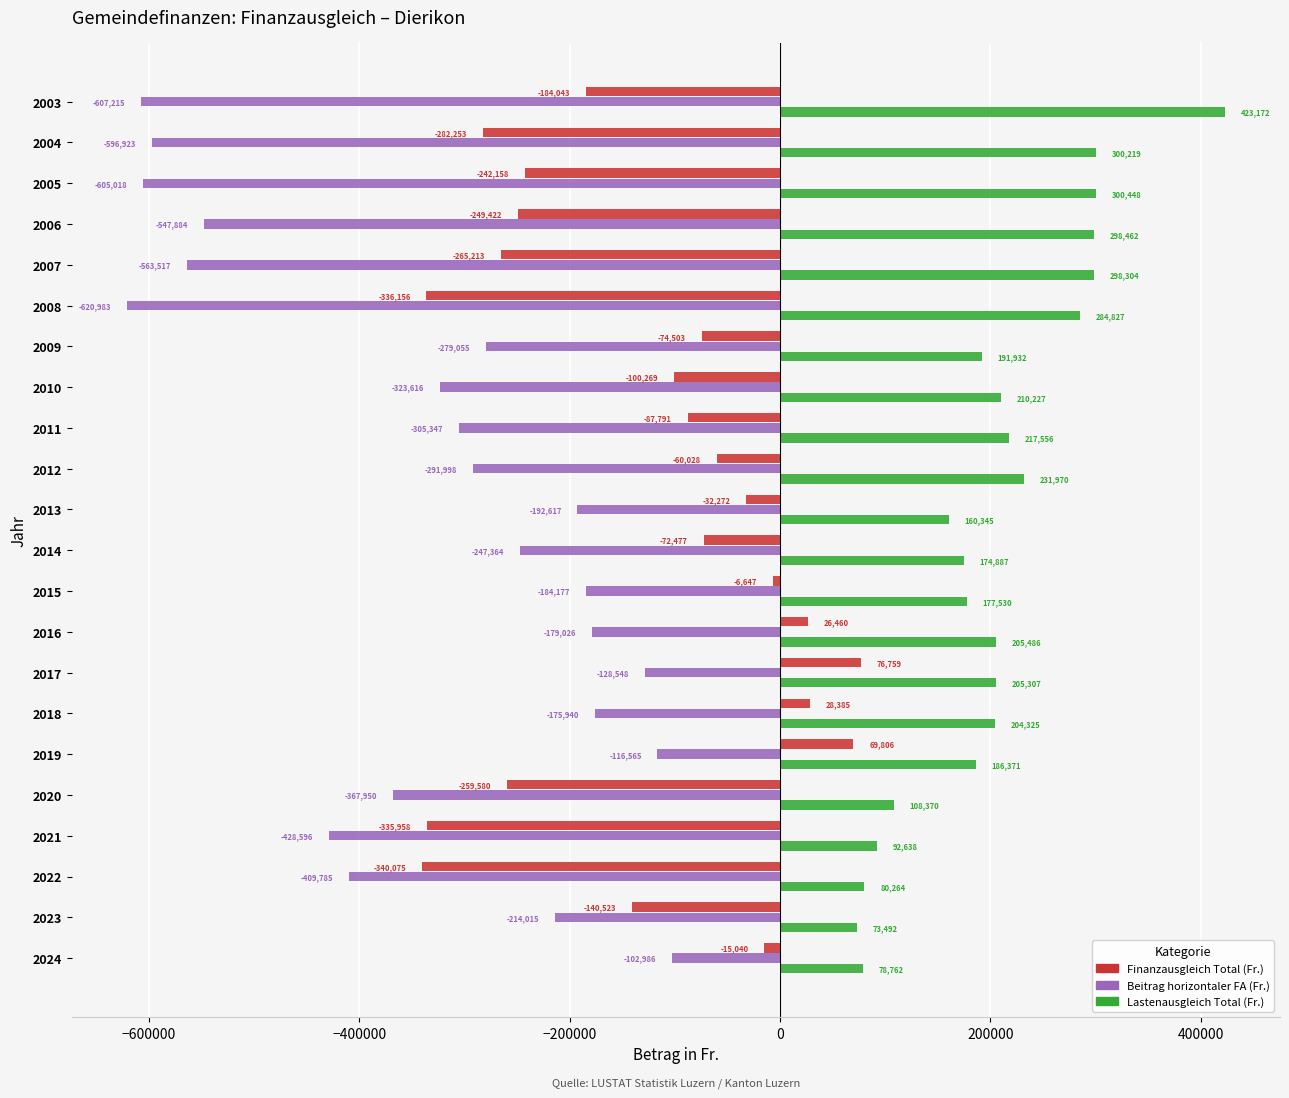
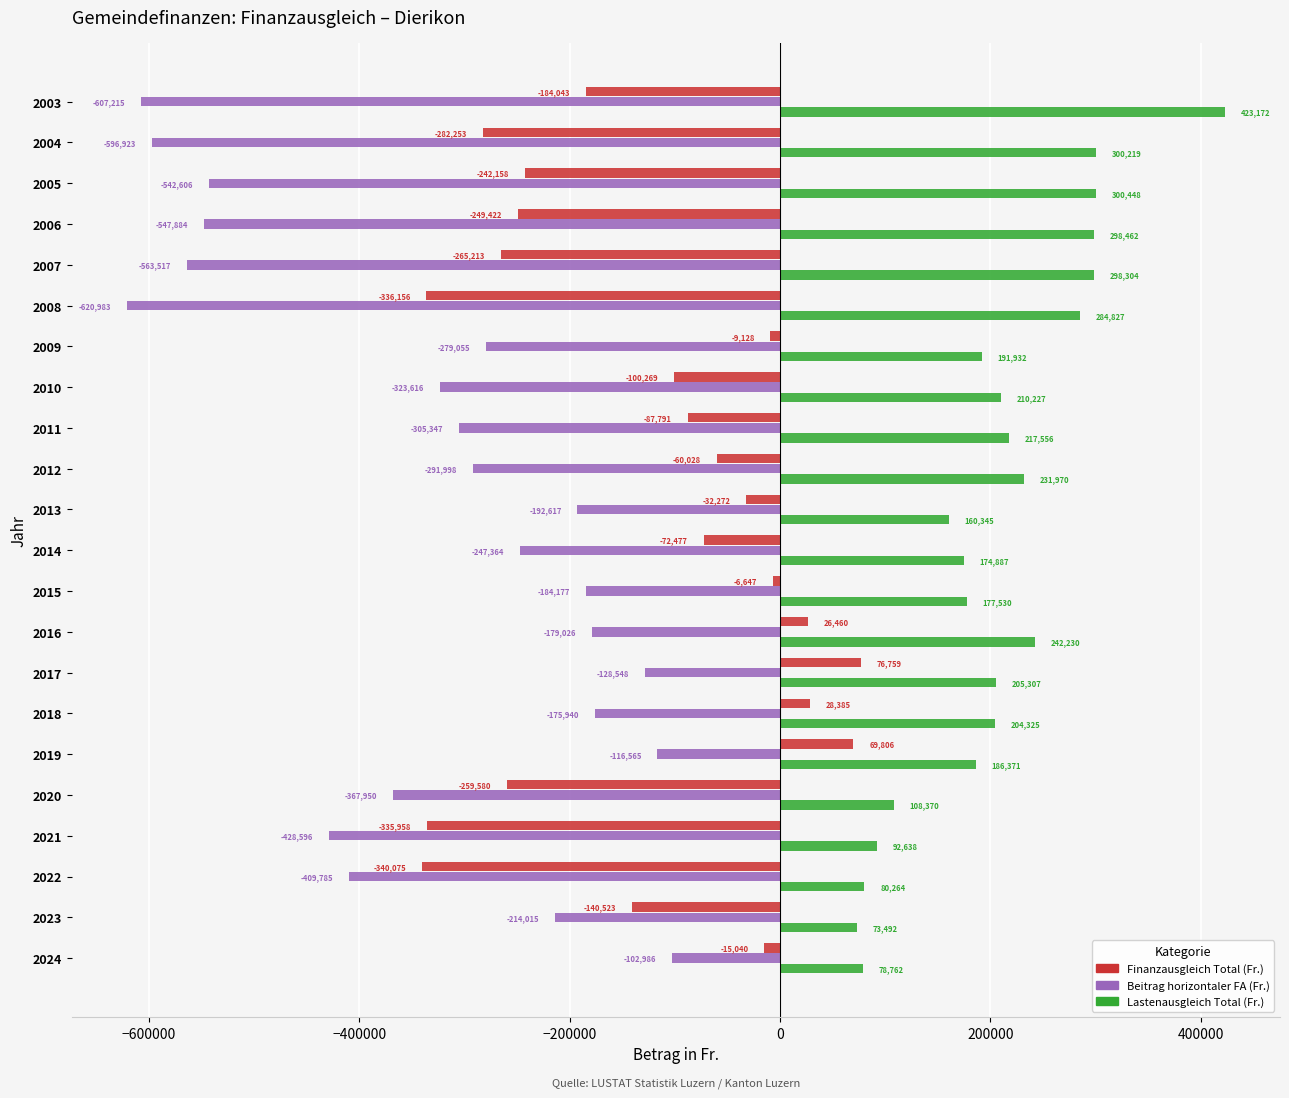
Beitrag horizontaler FA (Fr.), 2005: -605,018 -> -542,606
Finanzausgleich Total (Fr.), 2009: -74,503 -> -9,128
Lastenausgleich Total (Fr.), 2016: 205,486 -> 242,230
